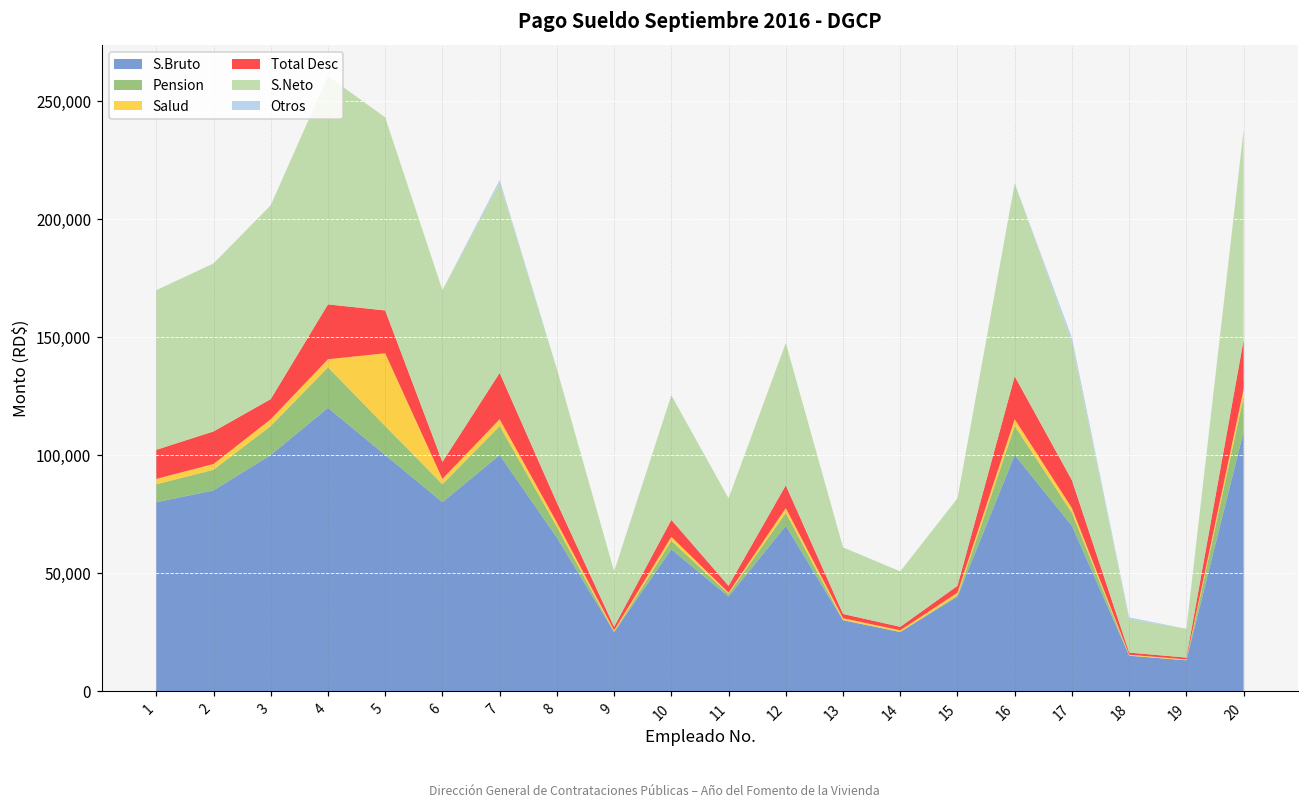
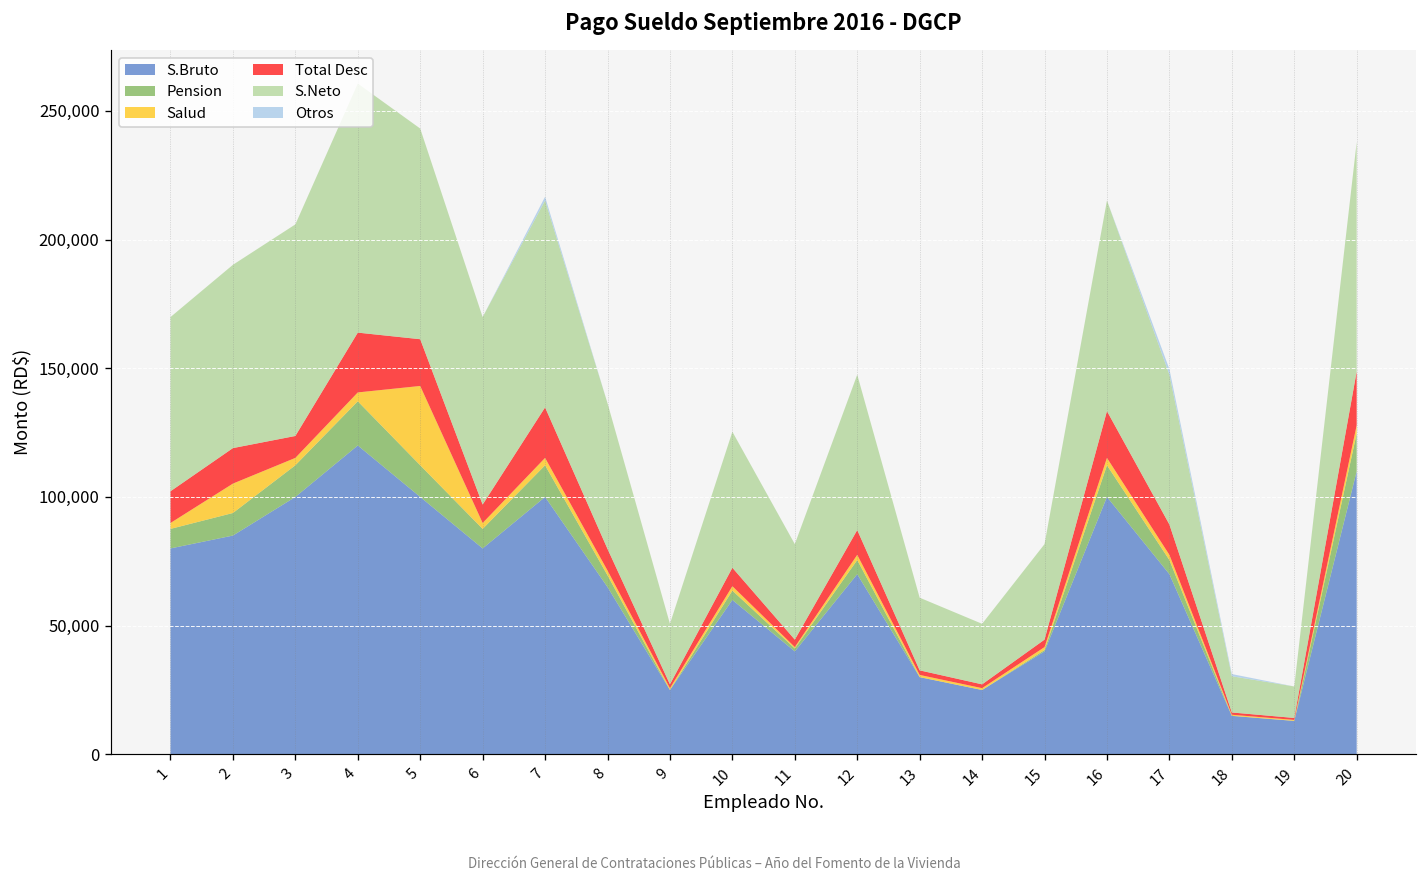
Salud, 2: 2,000 -> 11,000
